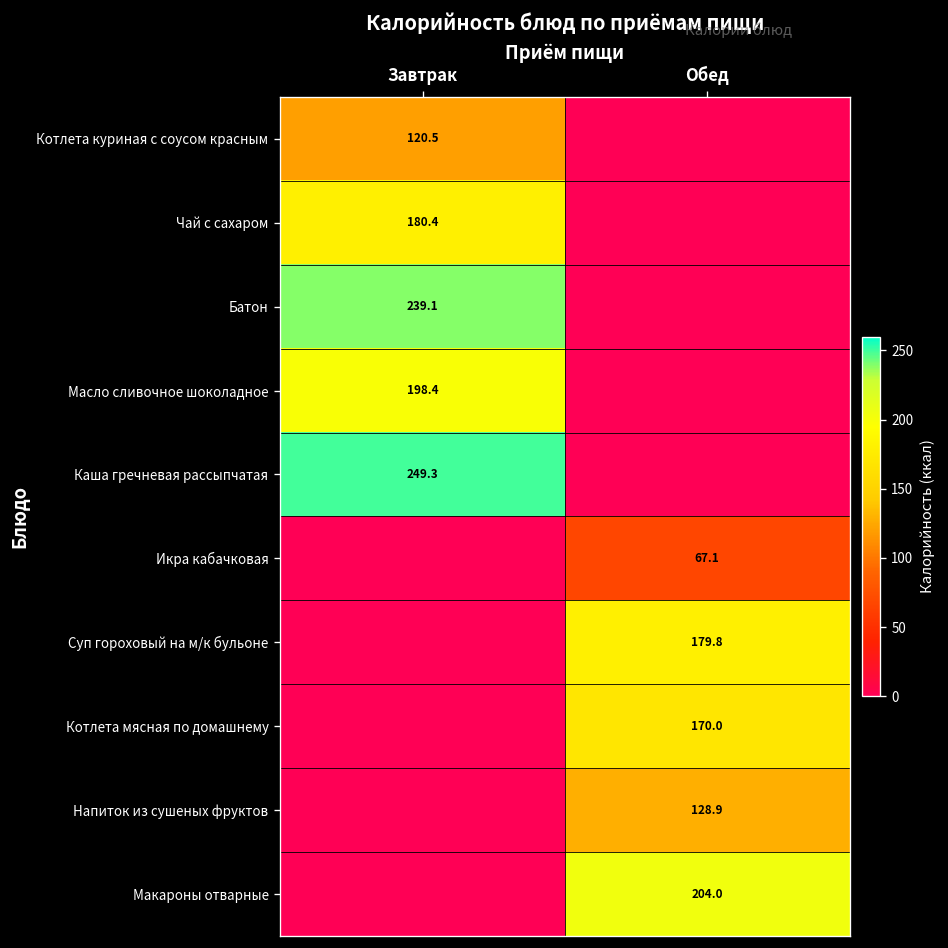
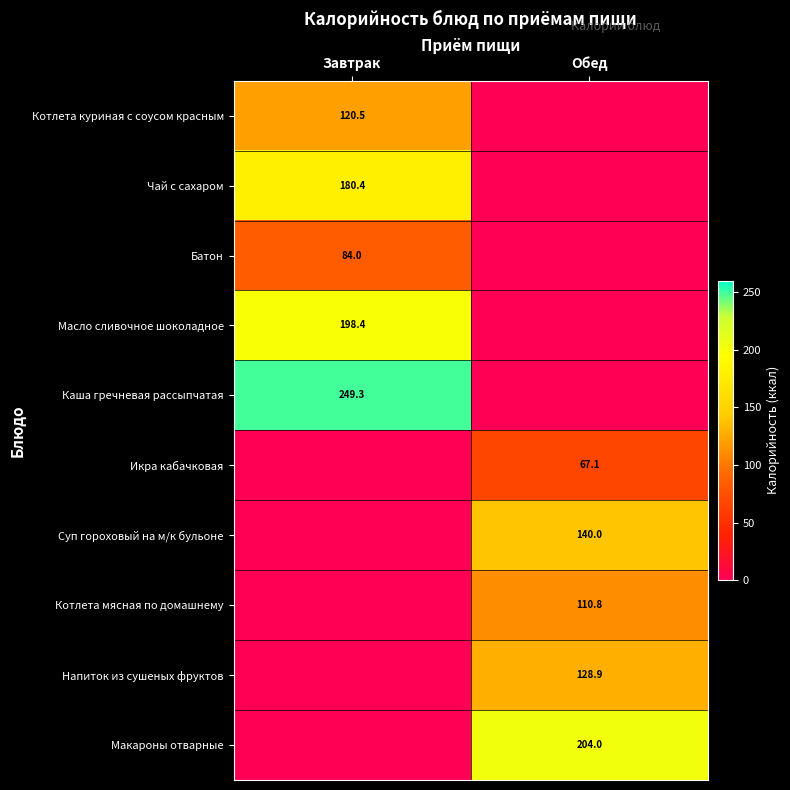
Батон, Завтрак: 239.1 -> 84.0
Суп гороховый на м/к бульоне, Обед: 179.8 -> 140.0
Котлета мясная по домашнему, Обед: 170.0 -> 110.8
